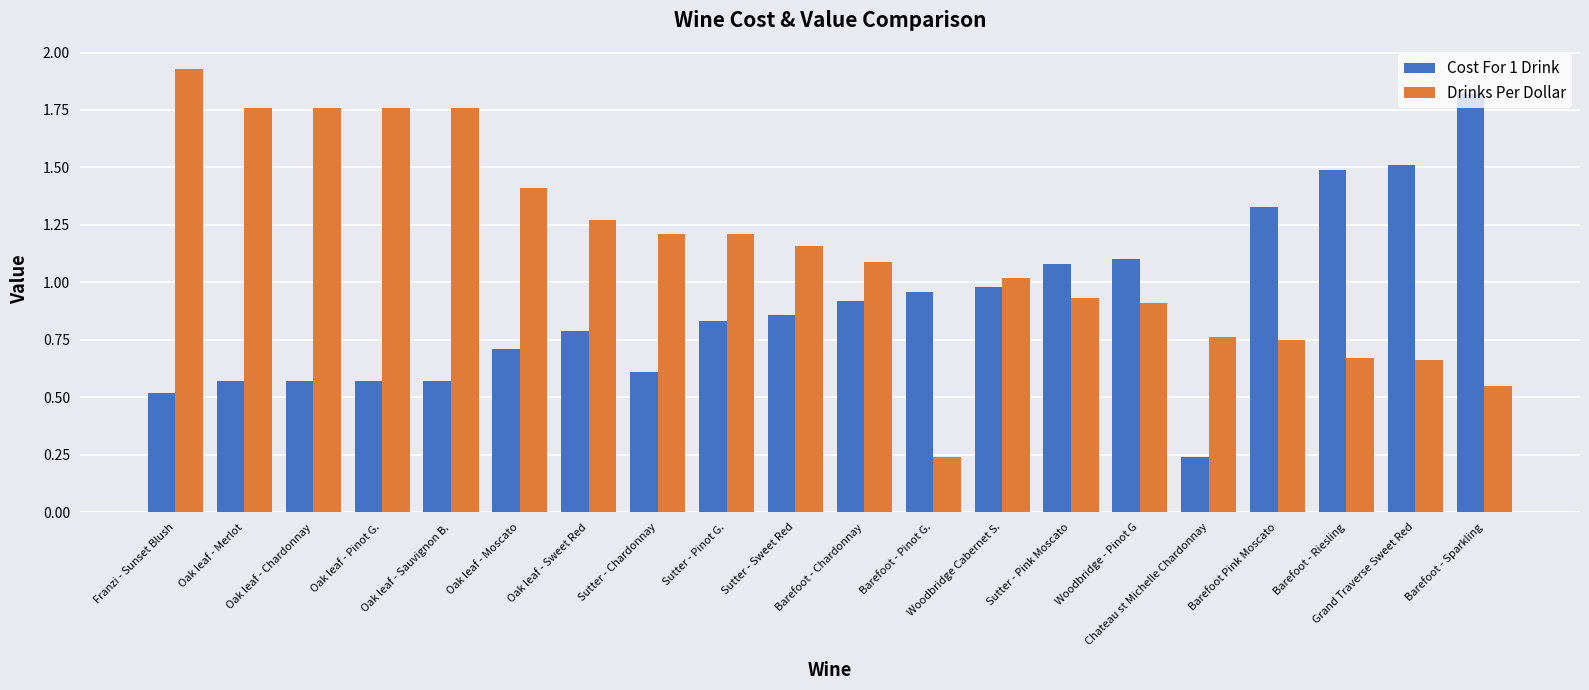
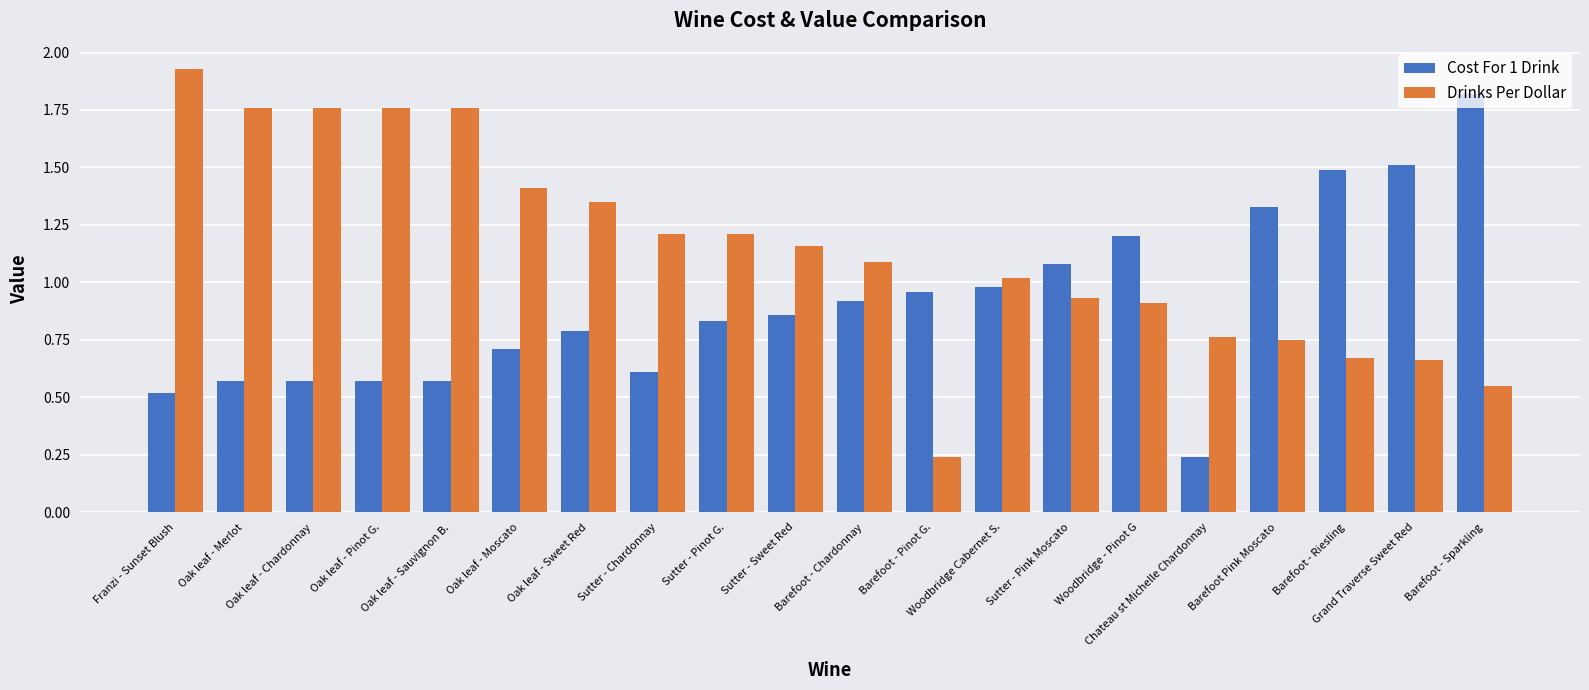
Drinks Per Dollar, Oak leaf - Sweet Red: 1.27 -> 1.35
Cost For 1 Drink, Woodbridge - Pinot G: 1.1 -> 1.2
